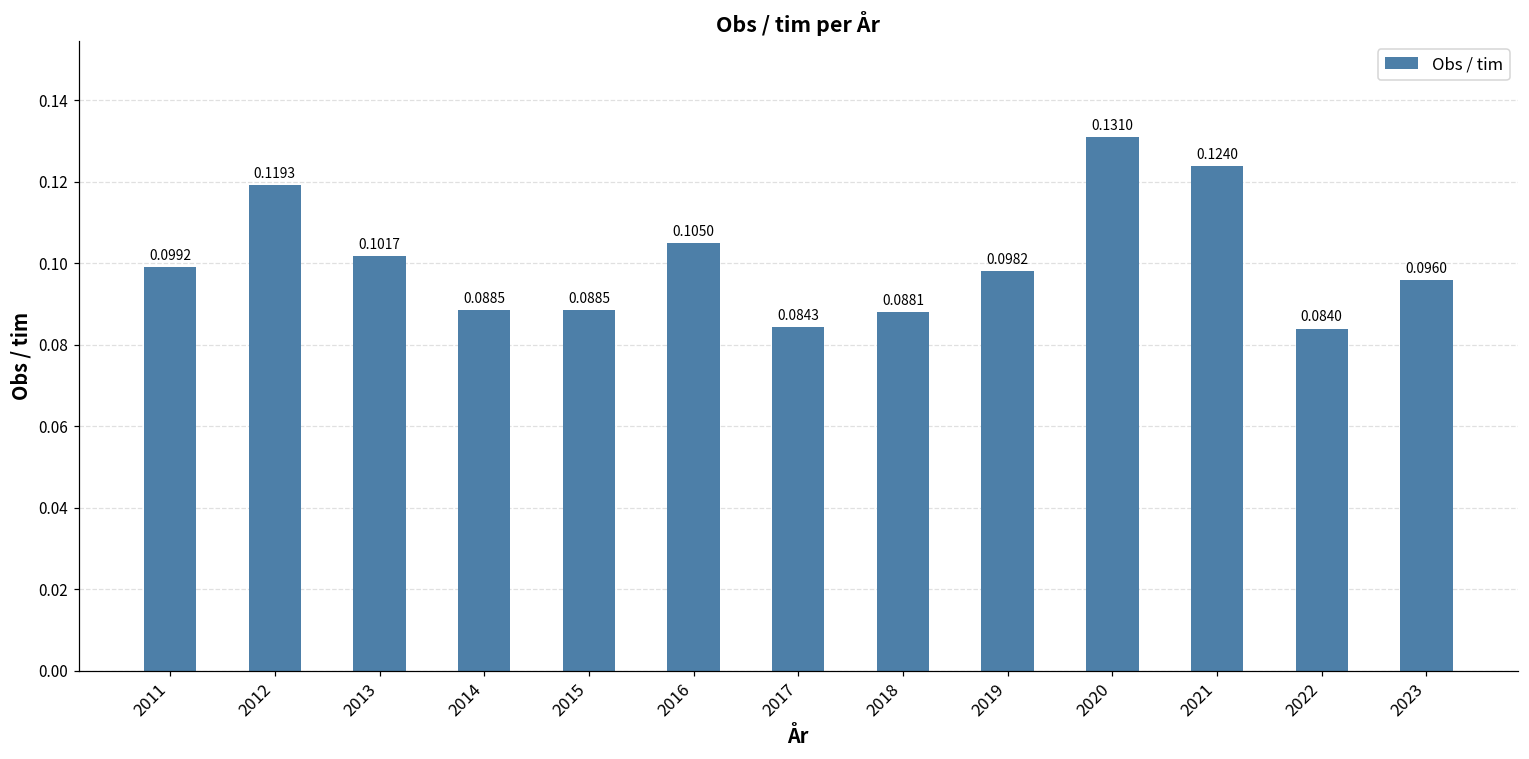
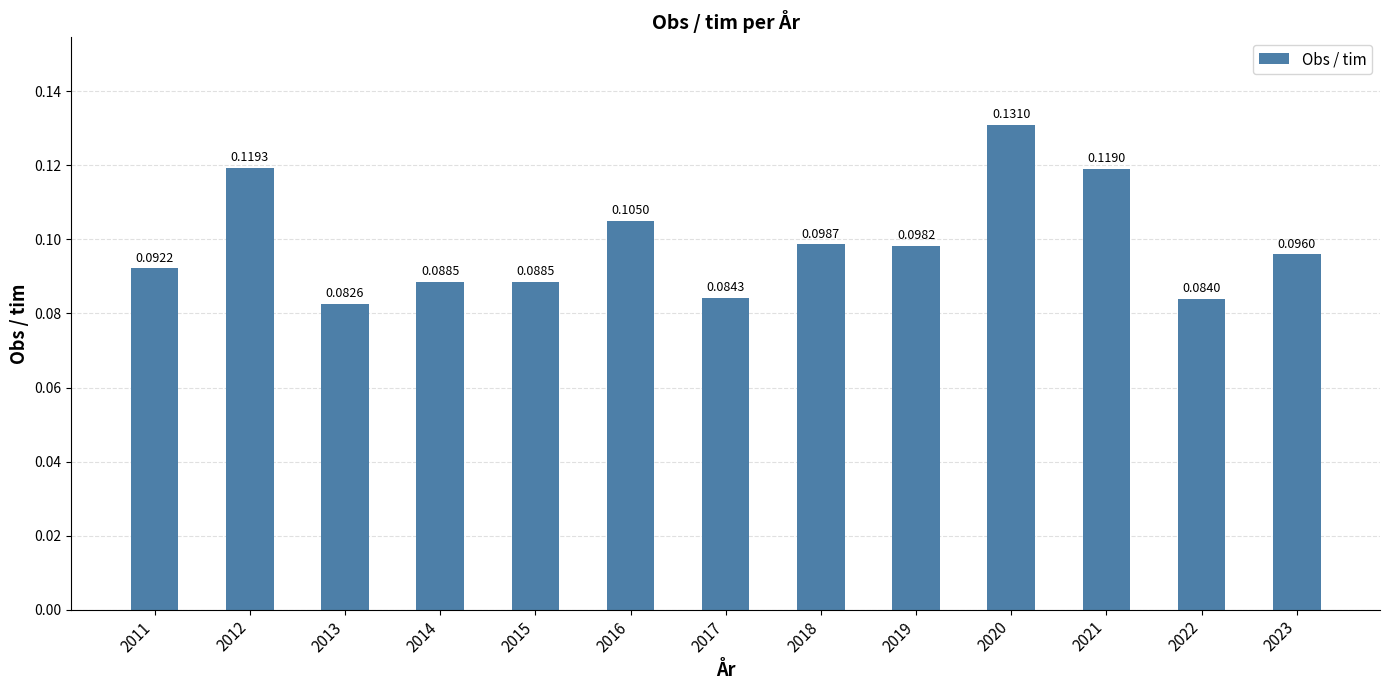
2011: 0.0992 -> 0.0922
2013: 0.1017 -> 0.0826
2018: 0.0881 -> 0.0987
2021: 0.1240 -> 0.1190
